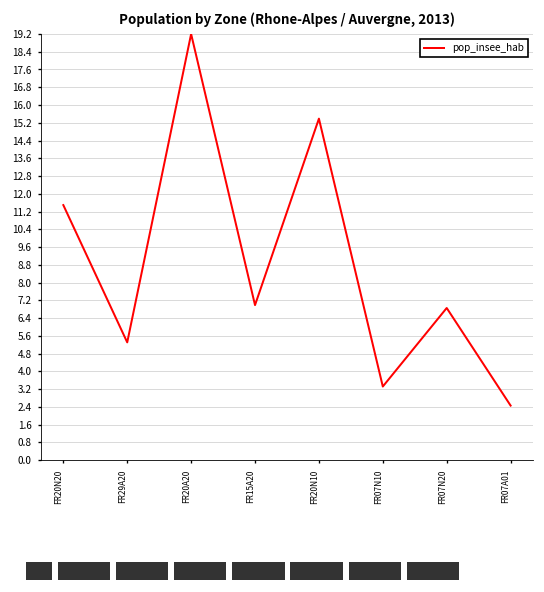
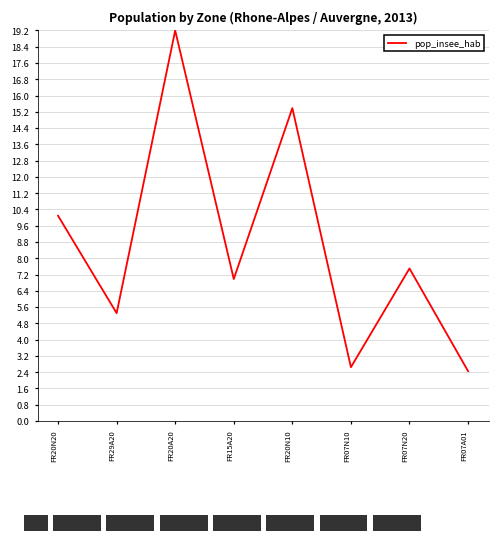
Population by Zone (Rhone-Alpes / Auvergne, 2013), FR20N20: 11.5 -> 10.1
Population by Zone (Rhone-Alpes / Auvergne, 2013), FR07N10: 3.3 -> 2.6
Population by Zone (Rhone-Alpes / Auvergne, 2013), FR07N20: 6.9 -> 7.5
